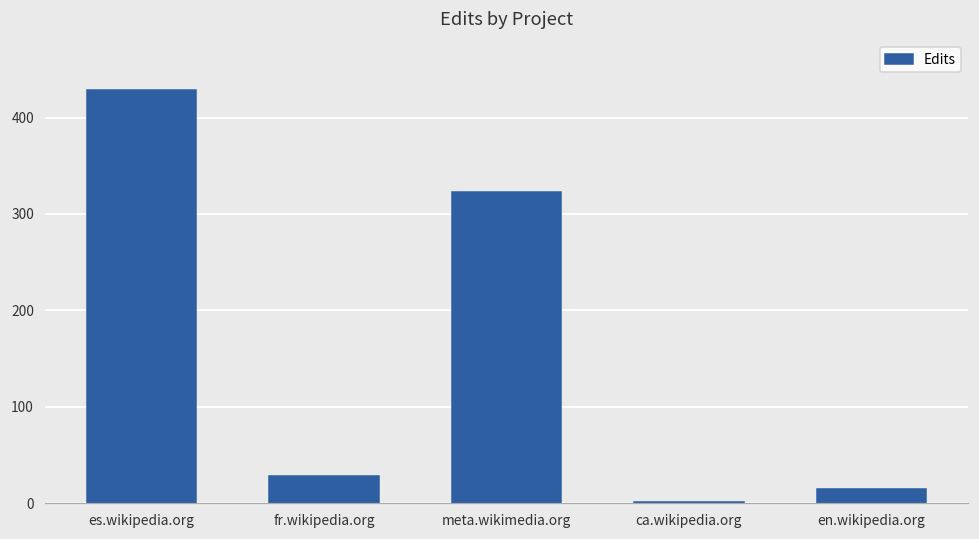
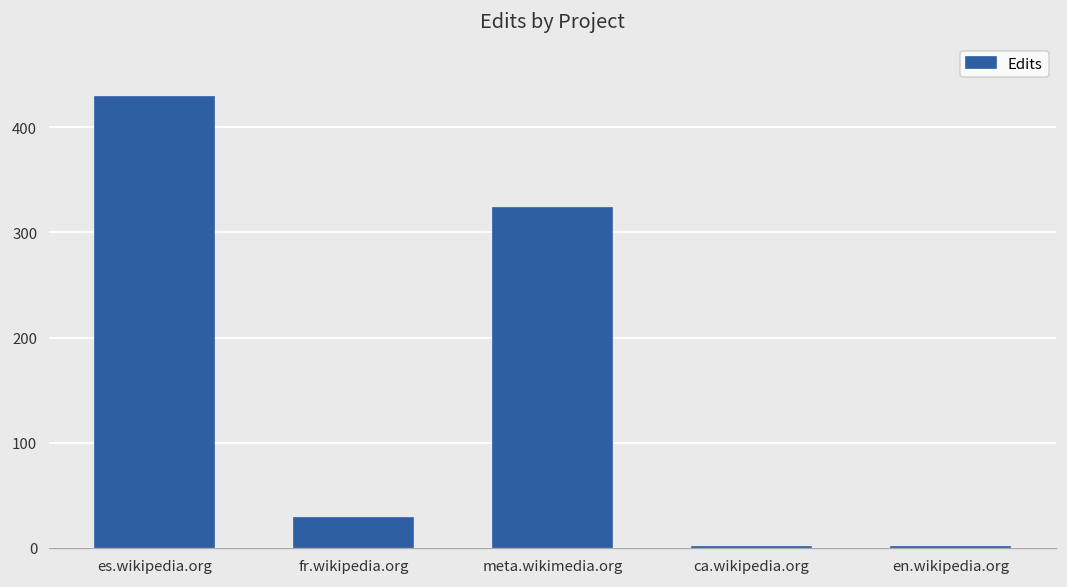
en.wikipedia.org: 20 -> 0
